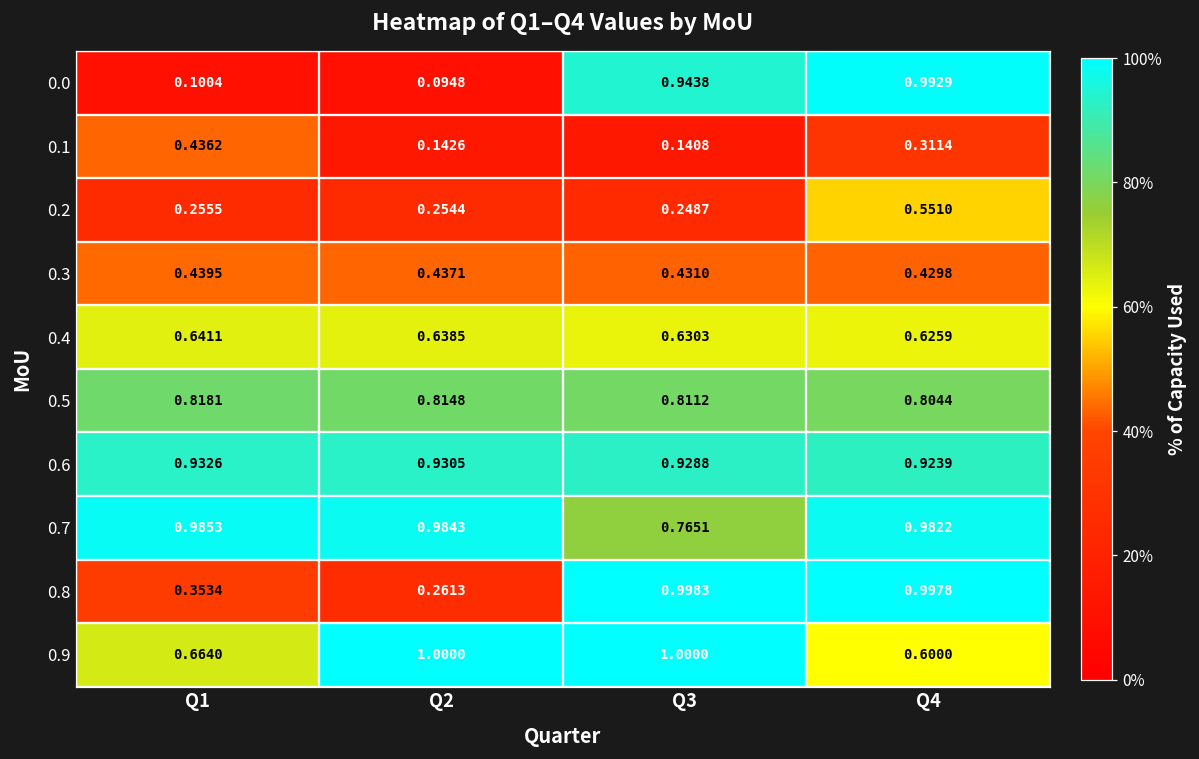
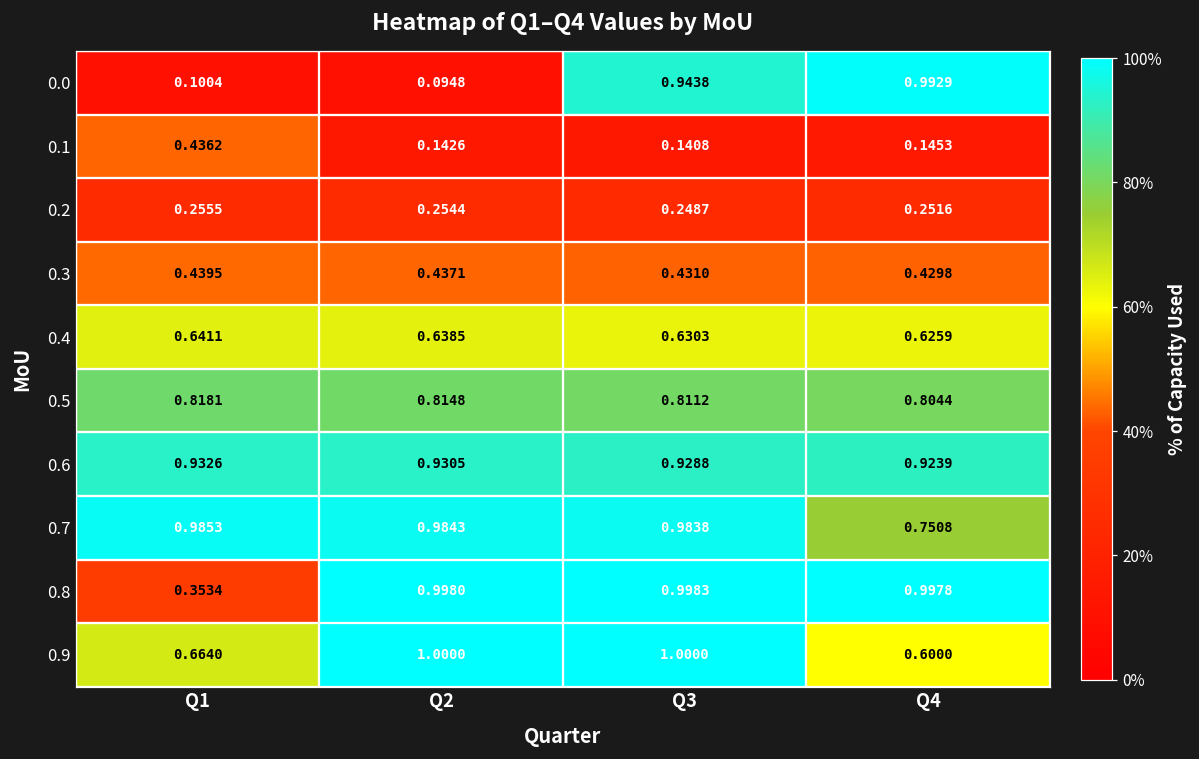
0.1, Q4: 0.3114 -> 0.1453
0.2, Q4: 0.5510 -> 0.2516
0.7, Q3: 0.7651 -> 0.9838
0.7, Q4: 0.9822 -> 0.7508
0.8, Q2: 0.2613 -> 0.9980
